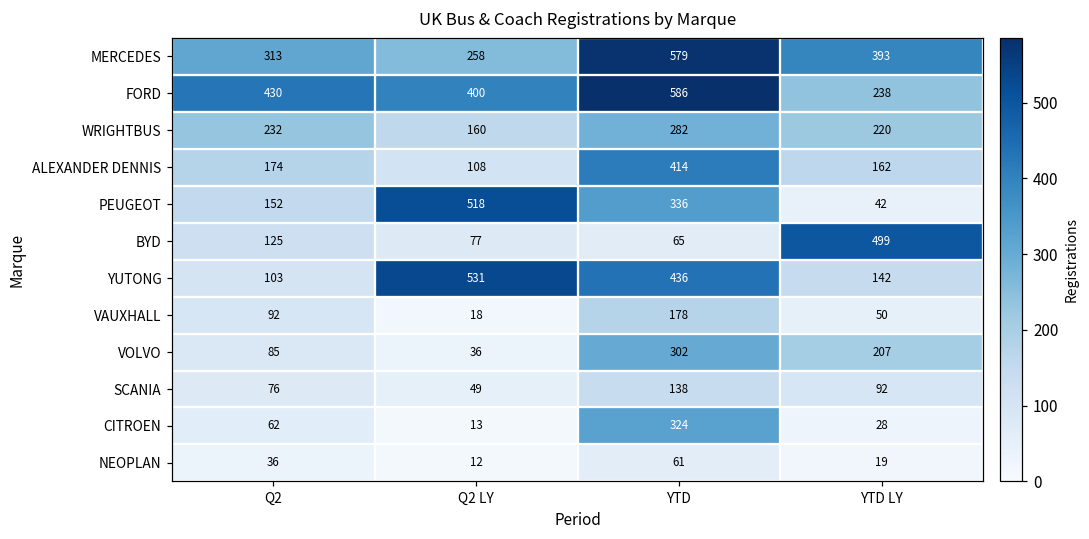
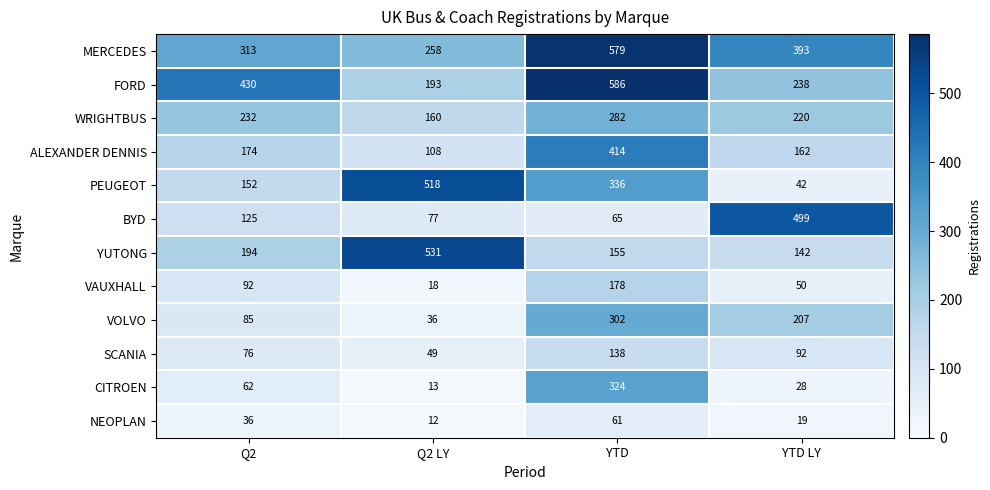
FORD, Q2 LY: 400 -> 193
YUTONG, Q2: 103 -> 194
YUTONG, YTD: 436 -> 155
